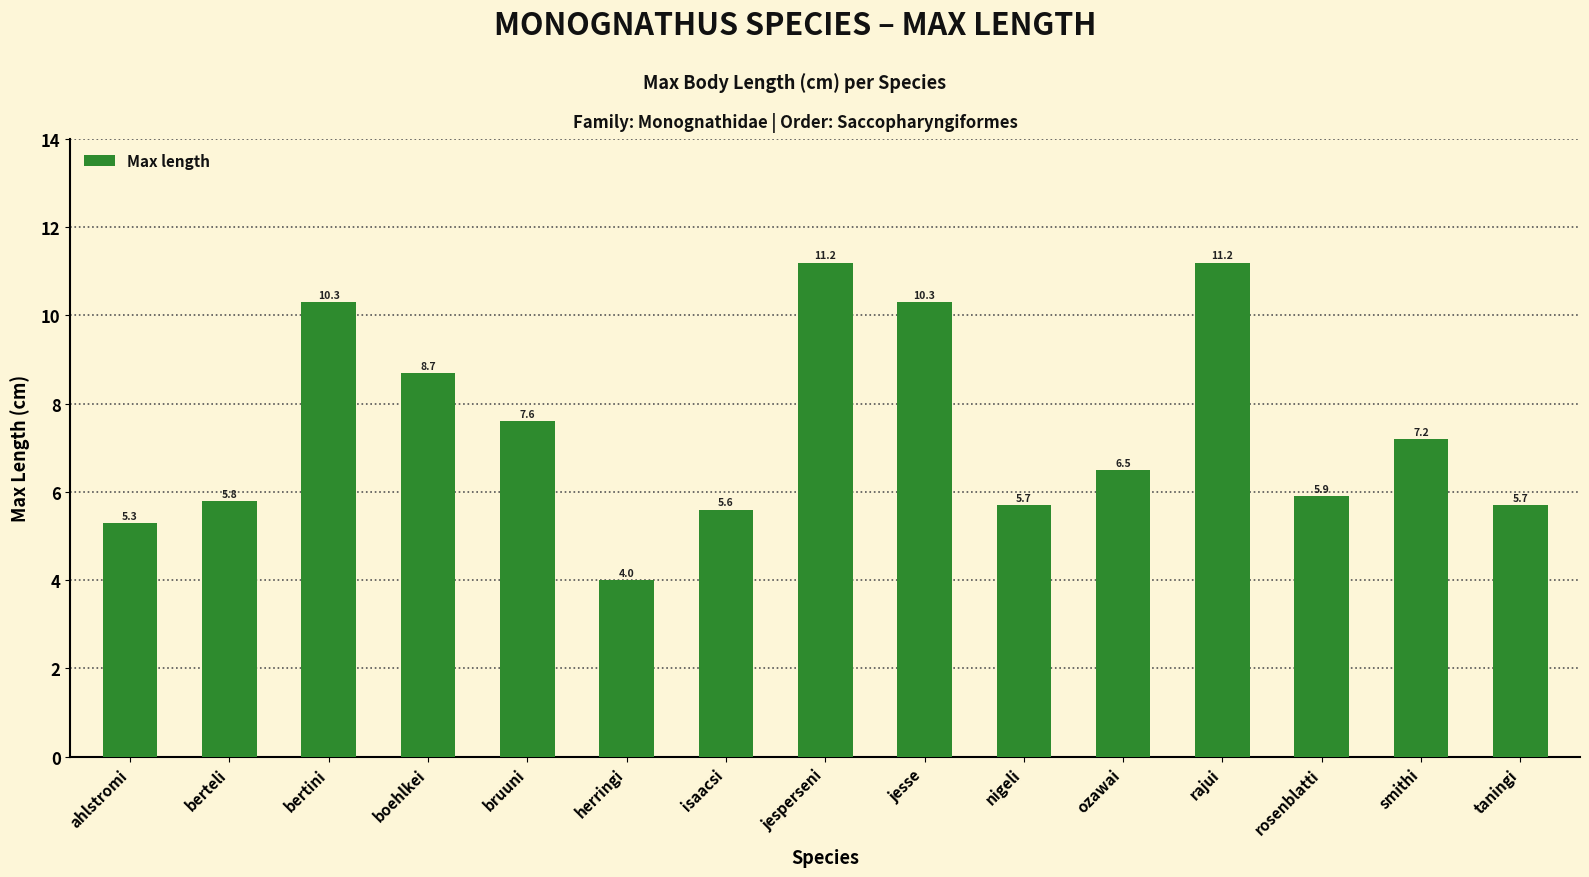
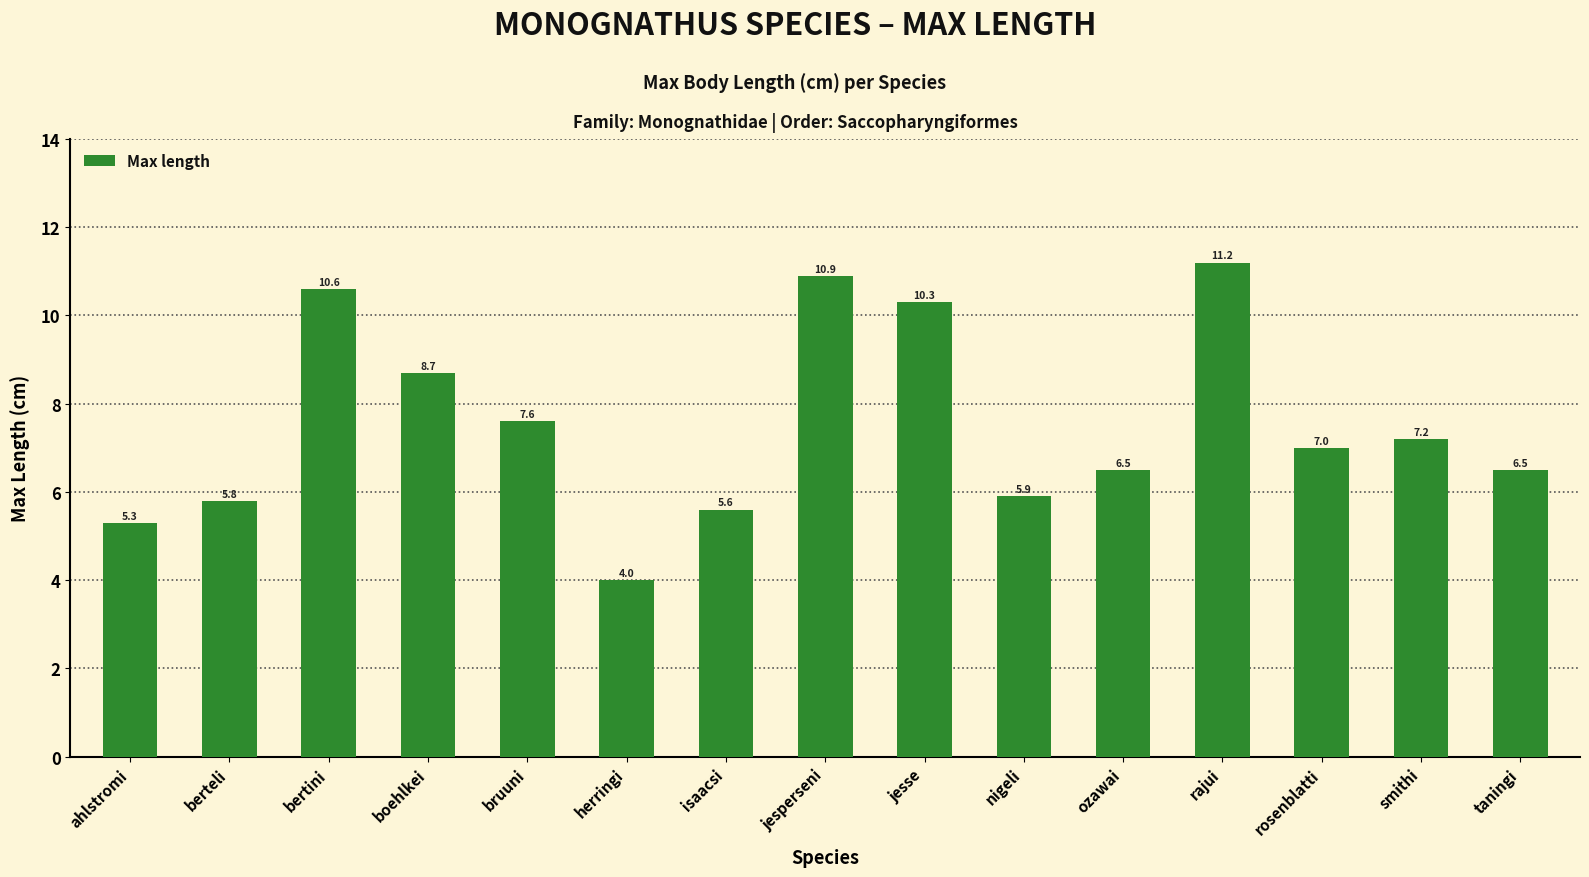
bertini: 10.3 -> 10.6
jesperseni: 11.2 -> 10.9
nigeli: 5.7 -> 5.9
rosenblatti: 5.9 -> 7.0
taningi: 5.7 -> 6.5
